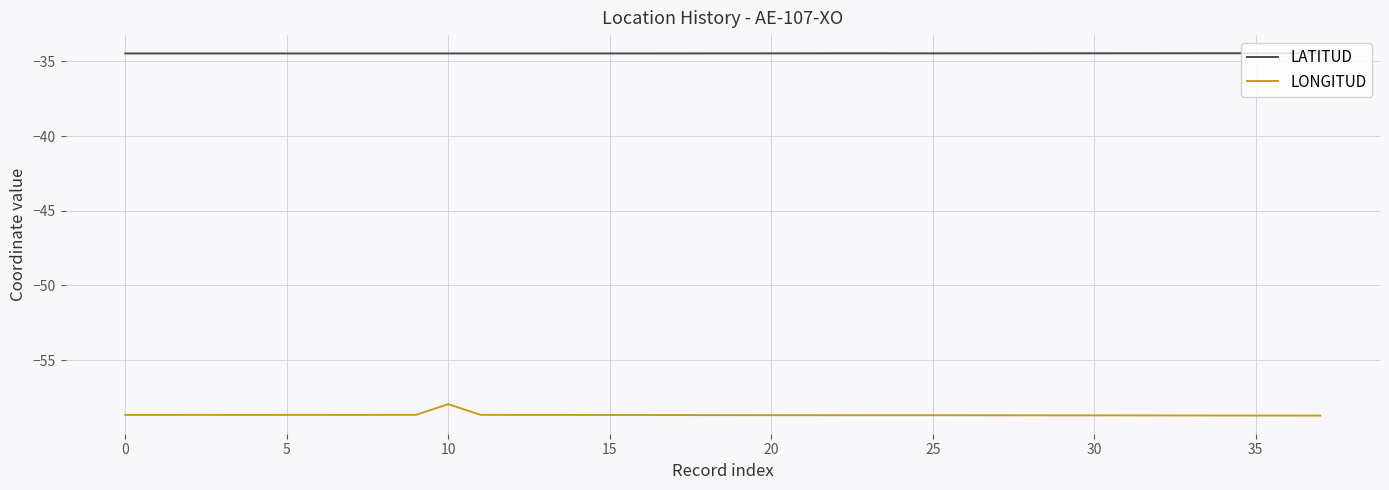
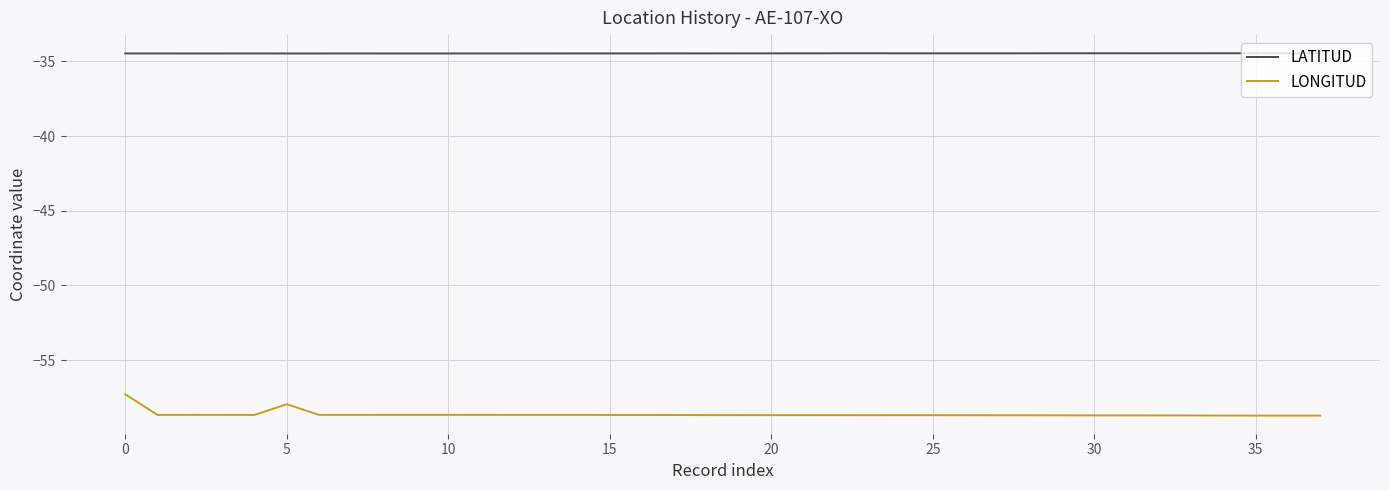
LONGITUD, 0: -58.7 -> -57.3
LONGITUD, 5: -58.7 -> -57.9
LONGITUD, 10: -57.9 -> -58.7
